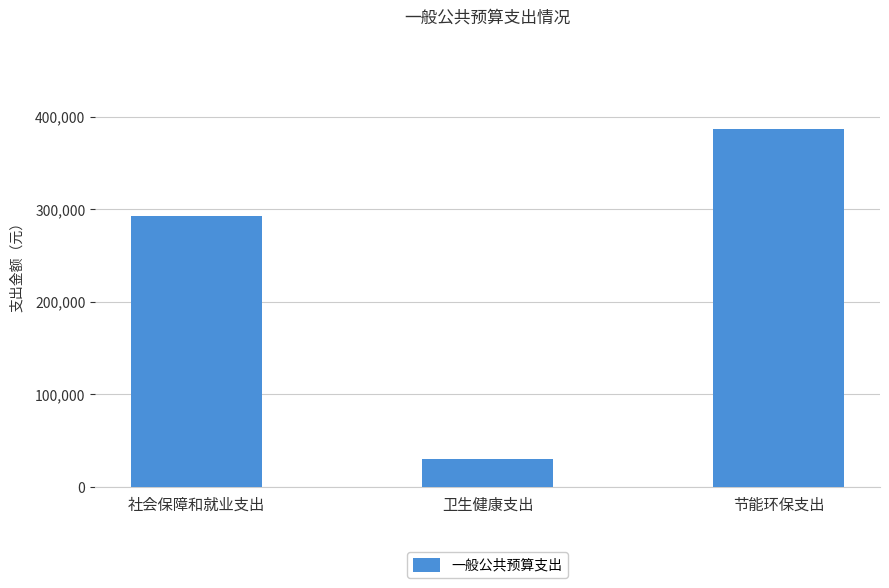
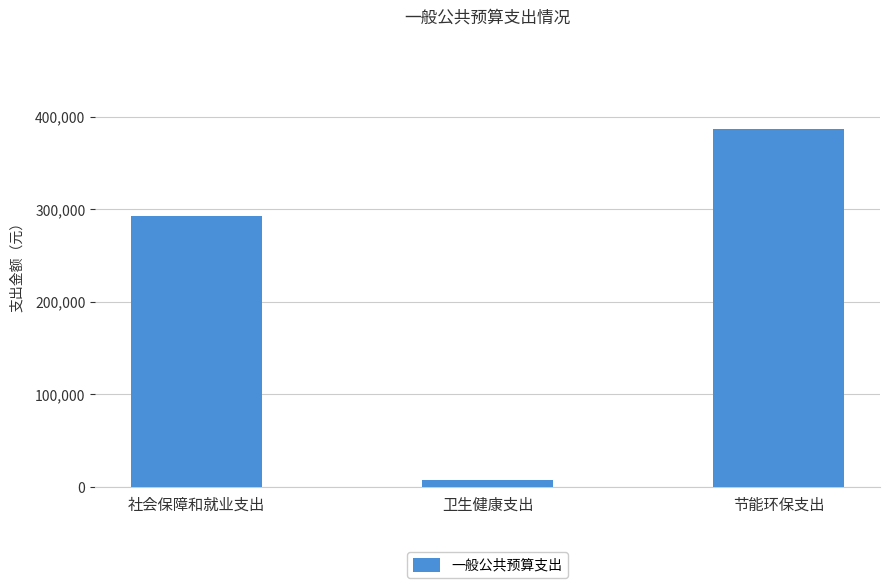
卫生健康支出: 30,000 -> 10,000
